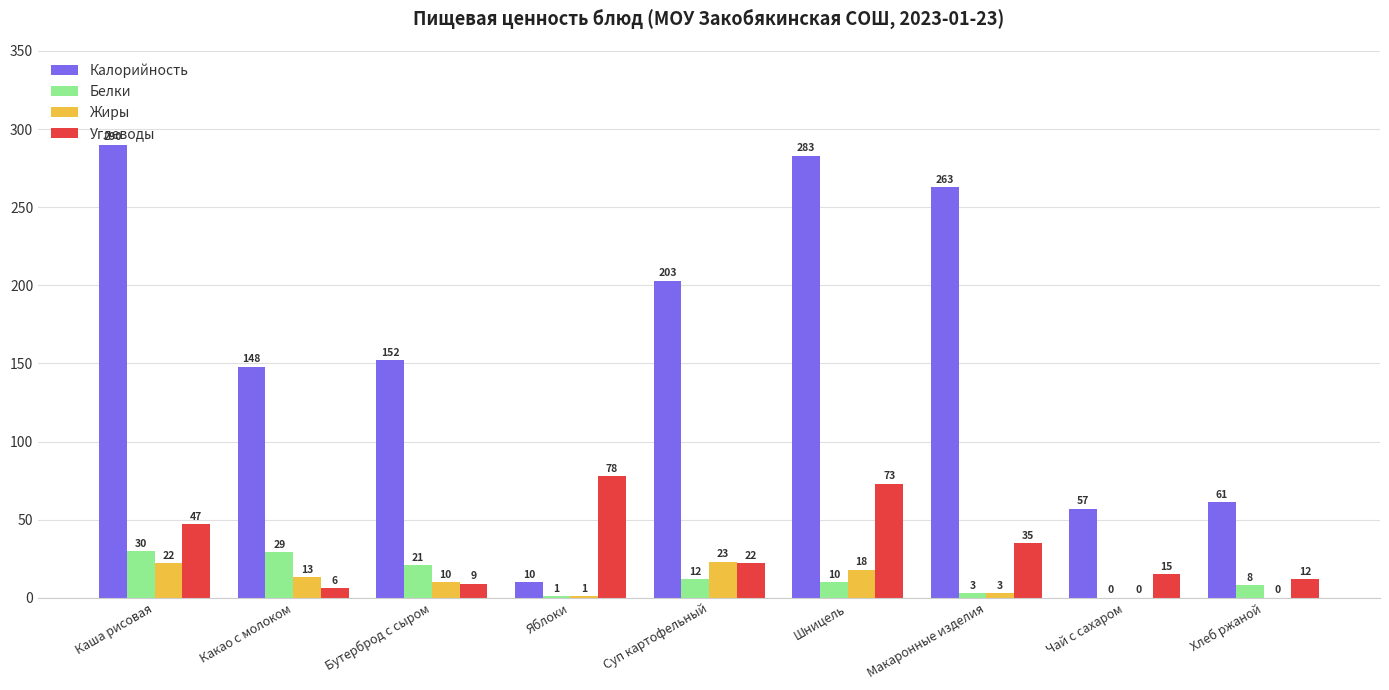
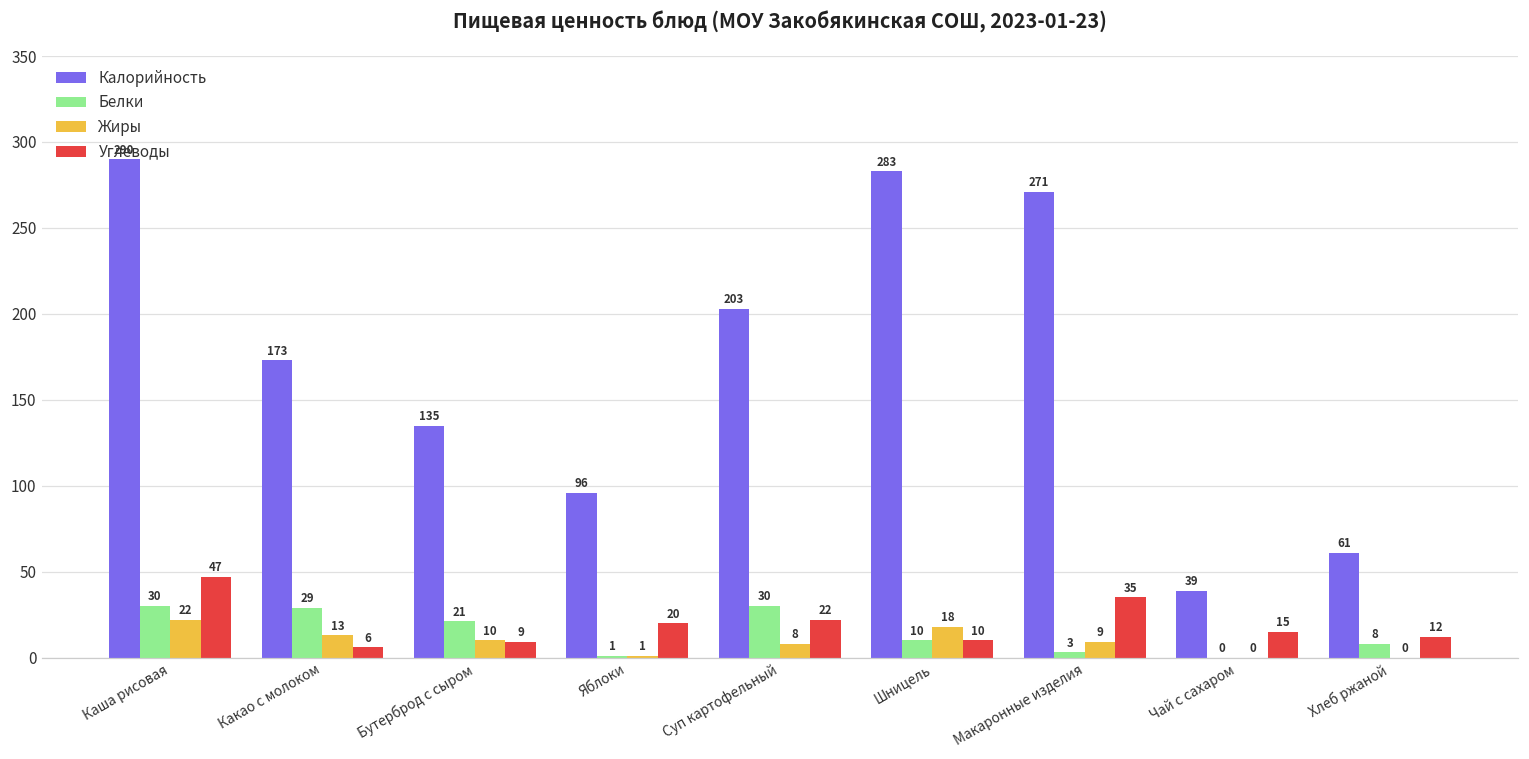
Калорийность, Какао с молоком: 148 -> 173
Калорийность, Бутерброд с сыром: 152 -> 135
Калорийность, Яблоки: 10 -> 96
Углеводы, Яблоки: 78 -> 20
Белки, Суп картофельный: 12 -> 30
Жиры, Суп картофельный: 23 -> 8
Углеводы, Шницель: 73 -> 10
Калорийность, Макаронные изделия: 263 -> 271
Жиры, Макаронные изделия: 3 -> 9
Калорийность, Чай с сахаром: 57 -> 39
